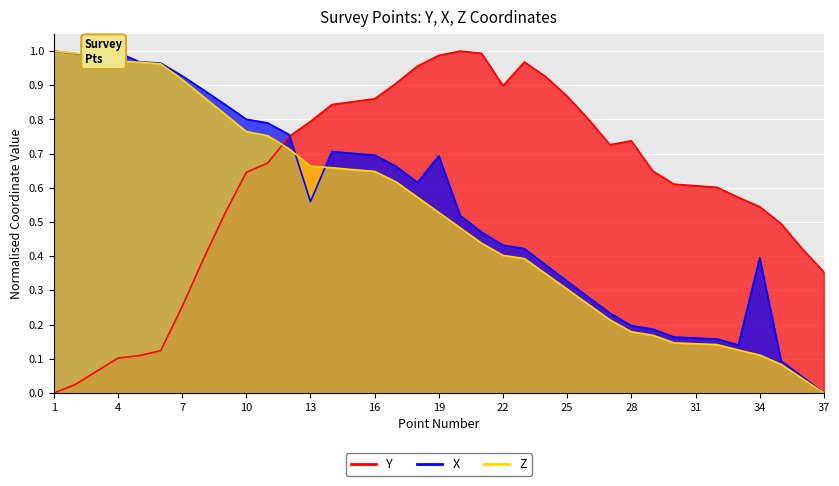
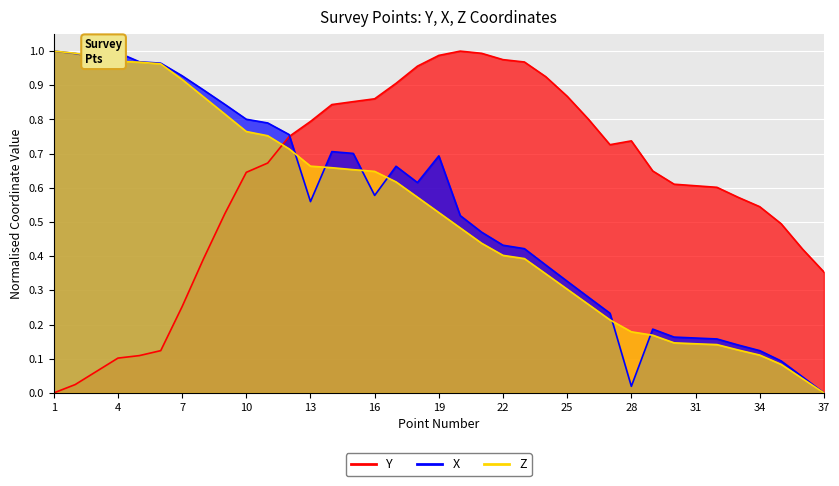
X, 16: 0.70 -> 0.58
Y, 22: 0.90 -> 0.98
X, 28: 0.20 -> 0.02
X, 34: 0.40 -> 0.12
